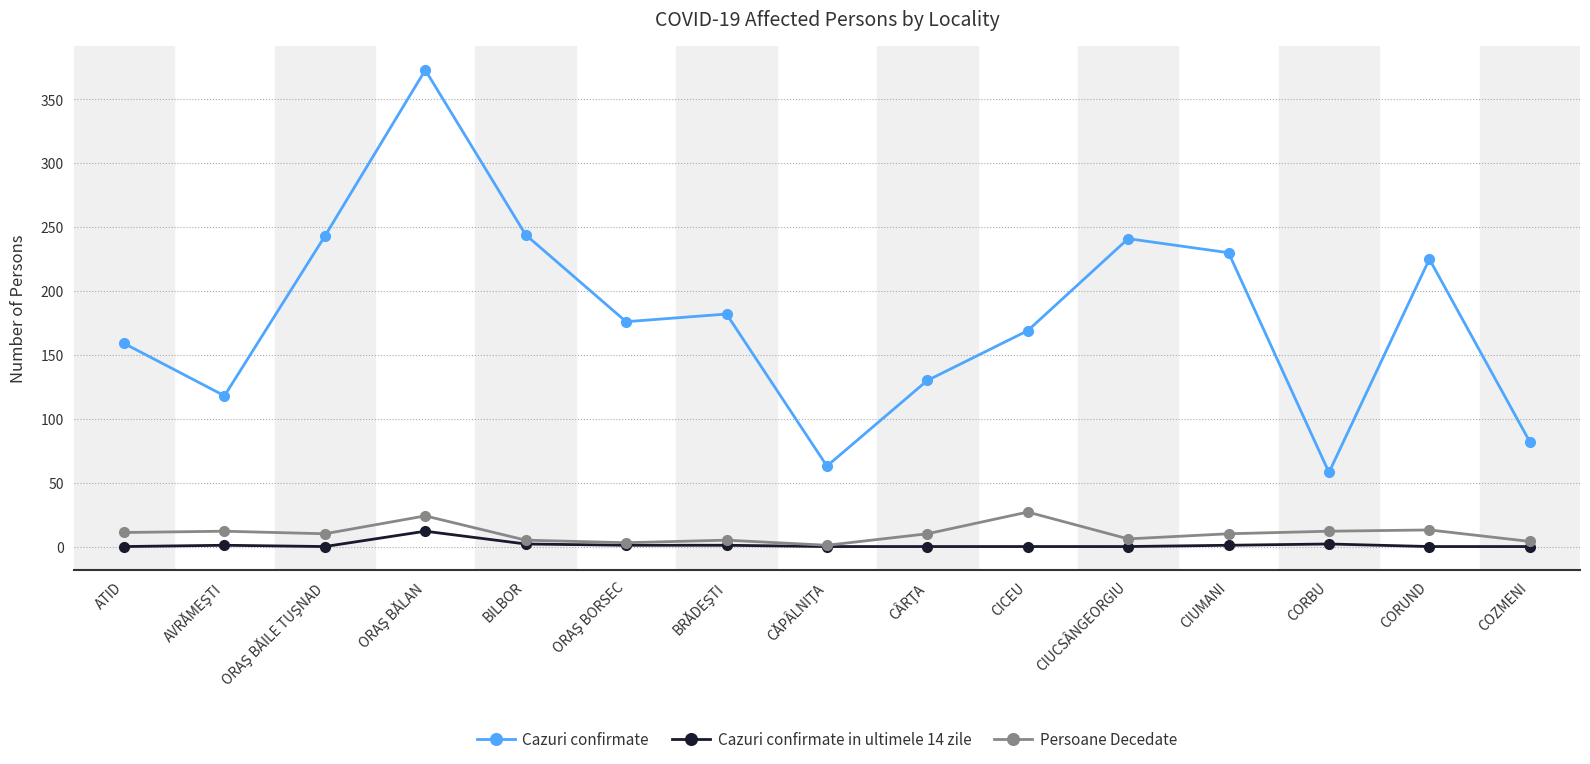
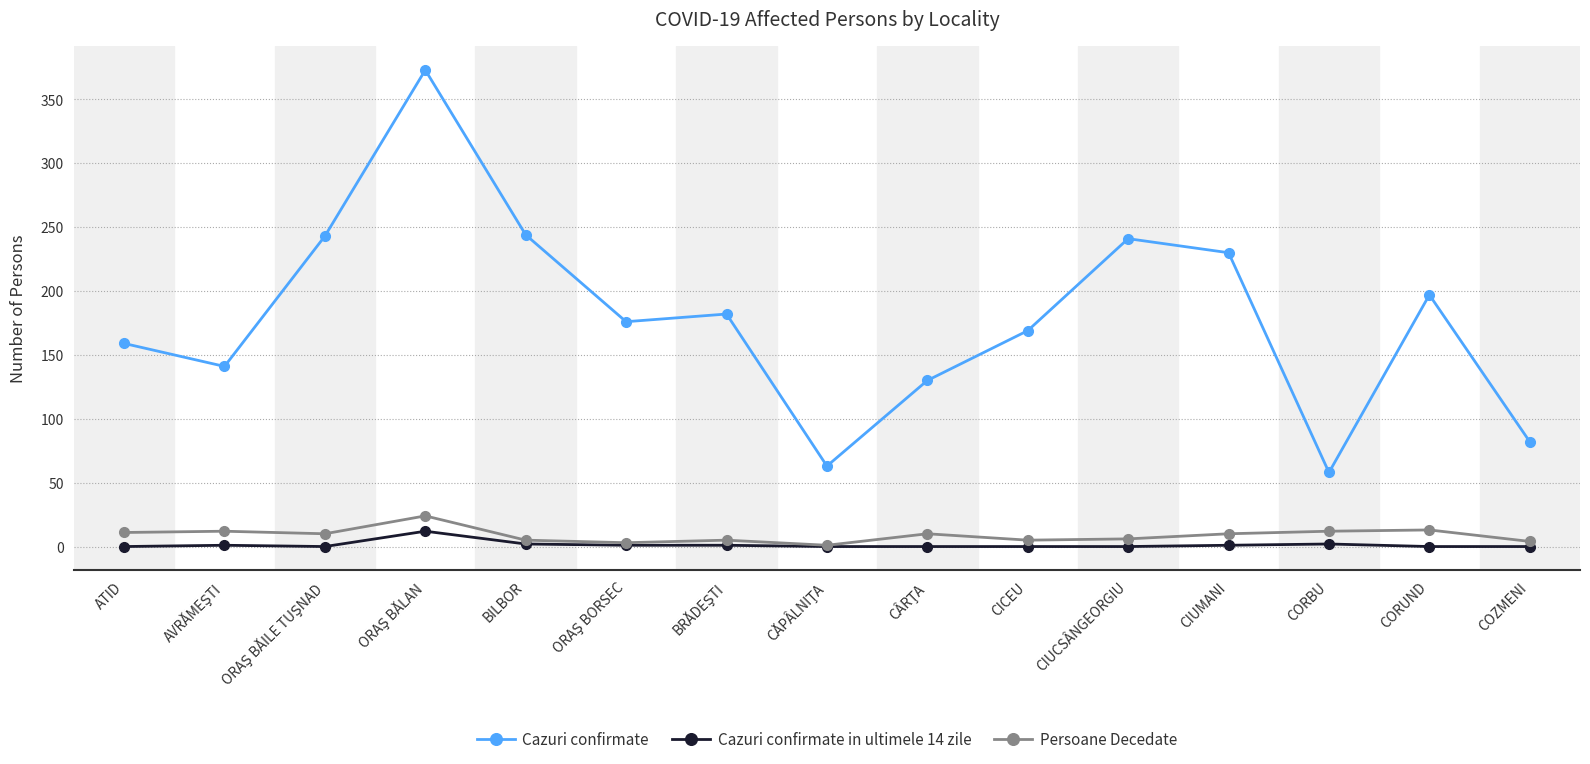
Cazuri confirmate, AVRĂMEŞTI: 118 -> 141
Persoane Decedate, CICEU: 27 -> 5
Cazuri confirmate, CORUND: 225 -> 197
